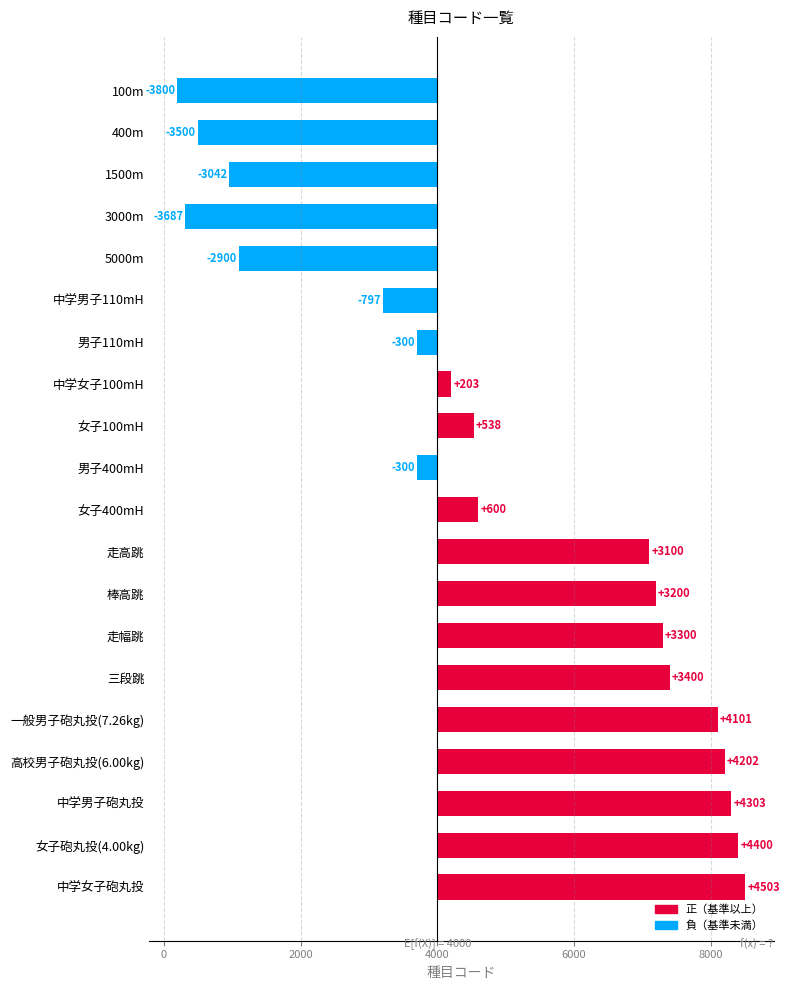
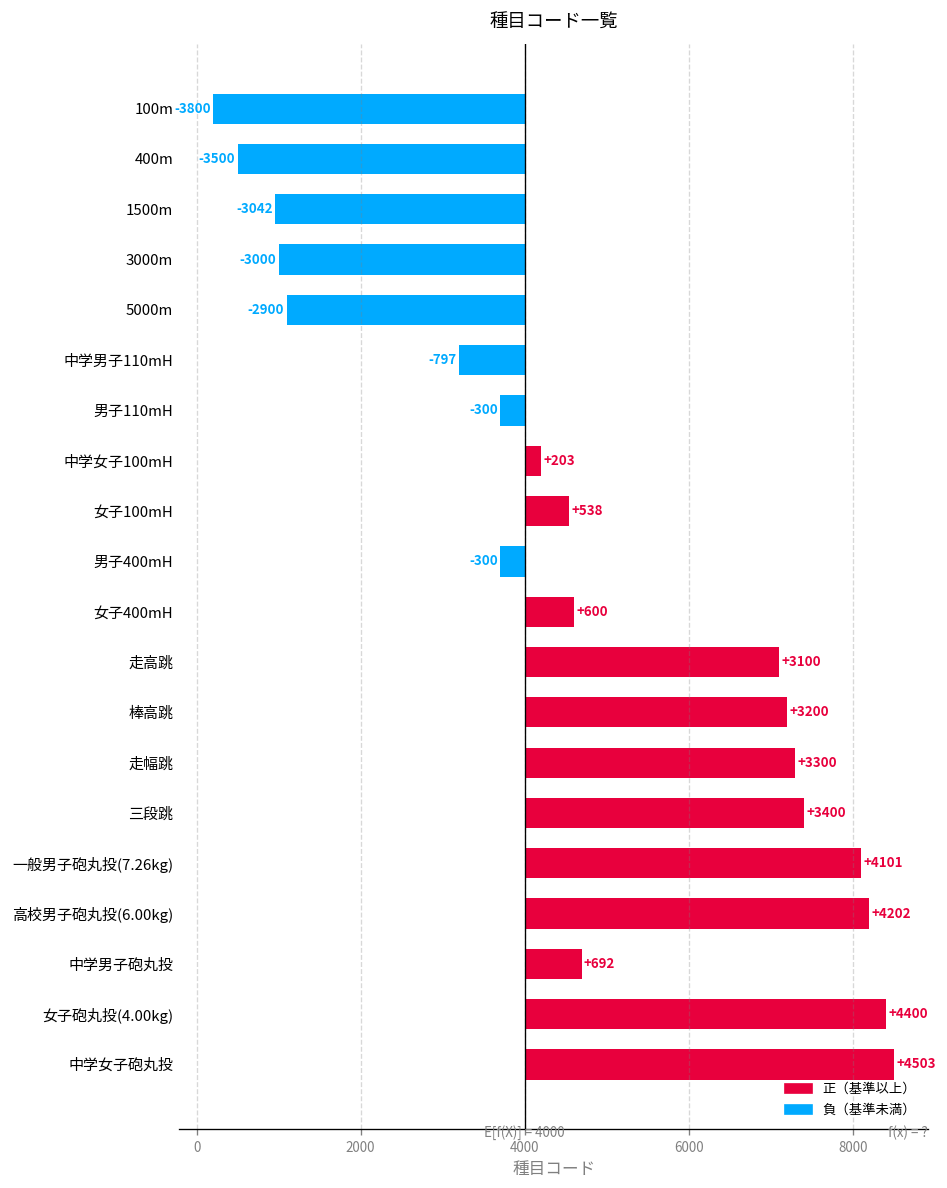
3000m: -3687 -> -3000
中学男子砲丸投: +4303 -> +692
